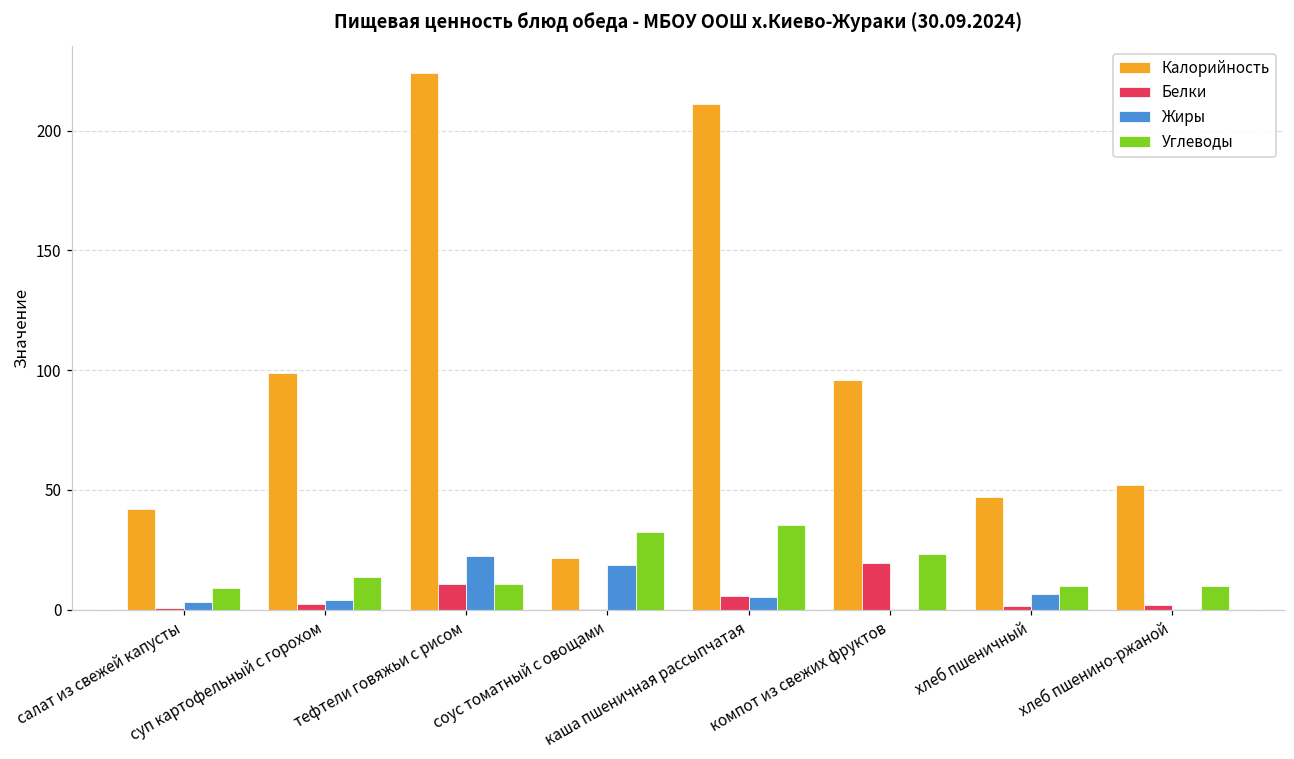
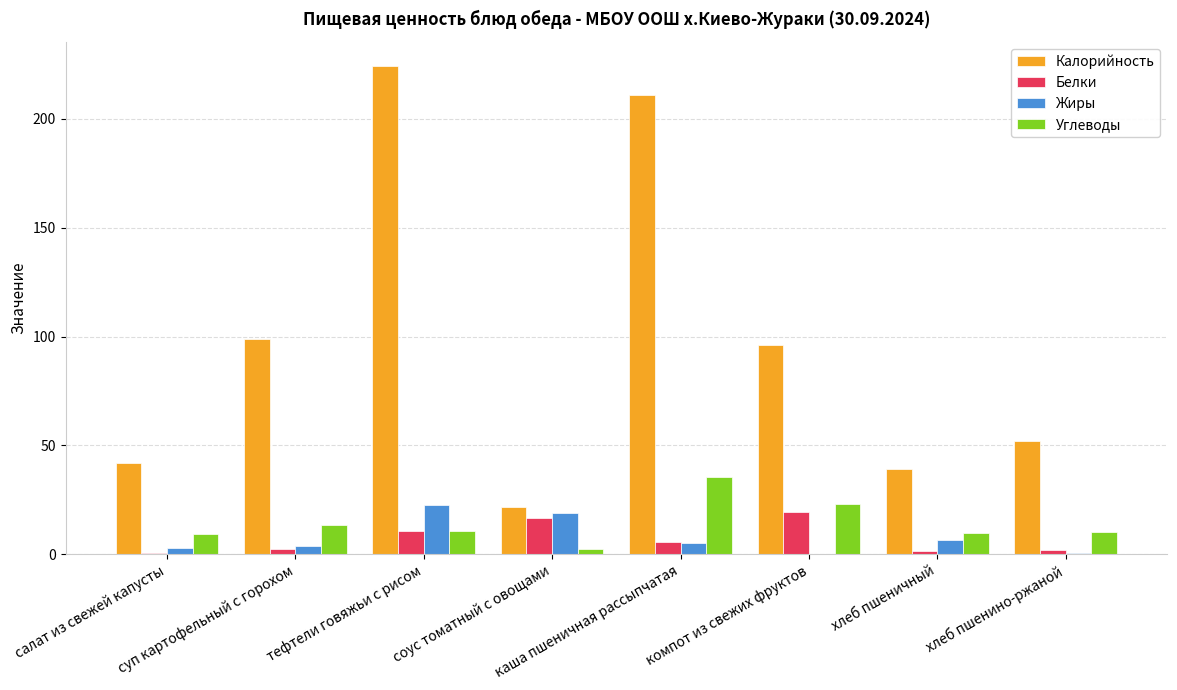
Белки, соус томатный с овощами: 0 -> 17
Углеводы, соус томатный с овощами: 32 -> 2
Калорийность, хлеб пшеничный: 47 -> 39
